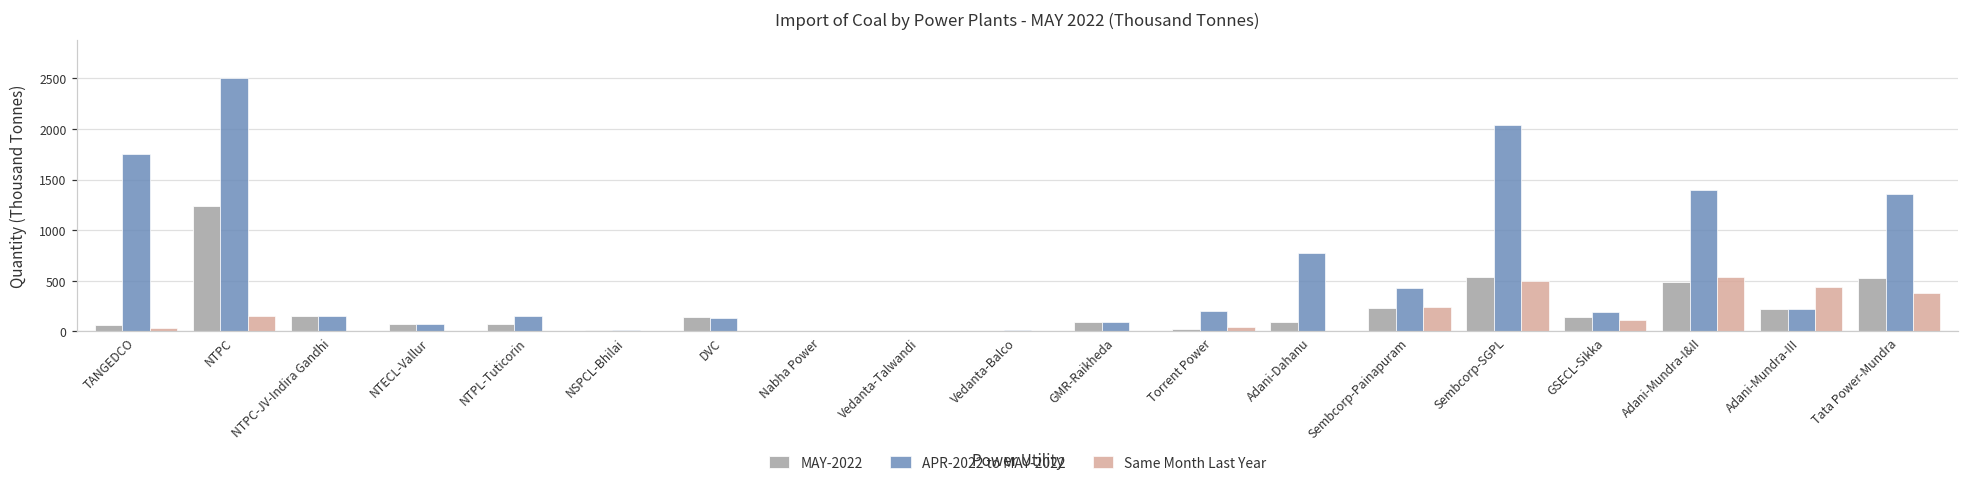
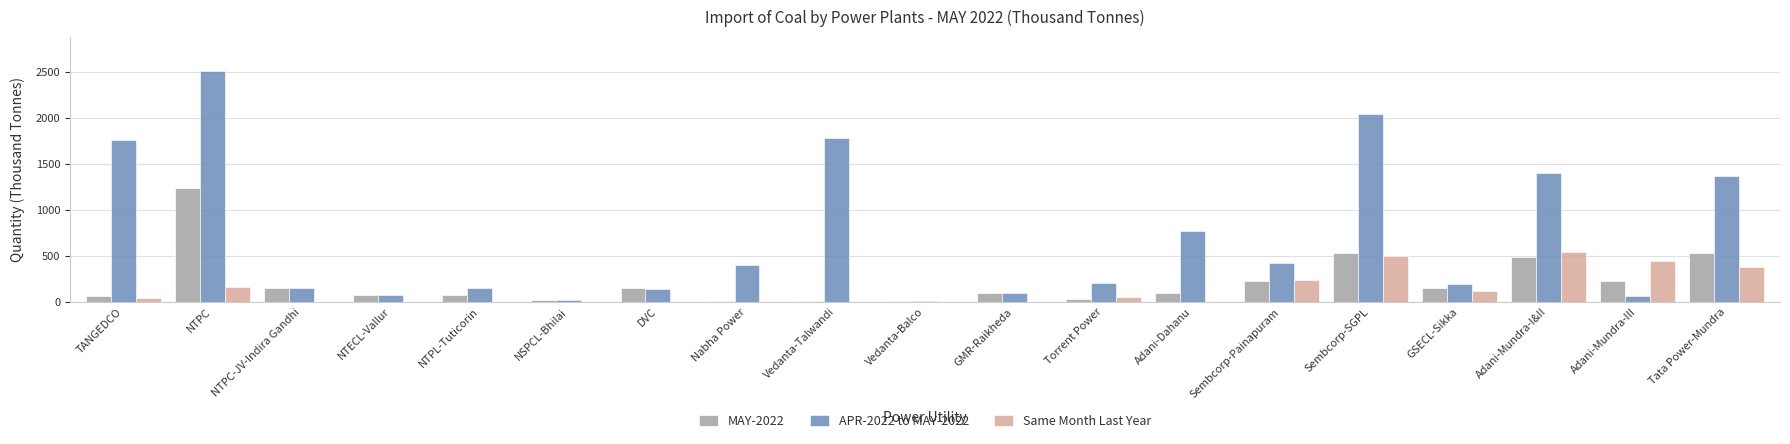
APR-2022 to MAY-2022, Nabha Power: 0 -> 400
APR-2022 to MAY-2022, Vedanta-Talwandi: 0 -> 1800
APR-2022 to MAY-2022, Adani-Mundra-III: 200 -> 100
